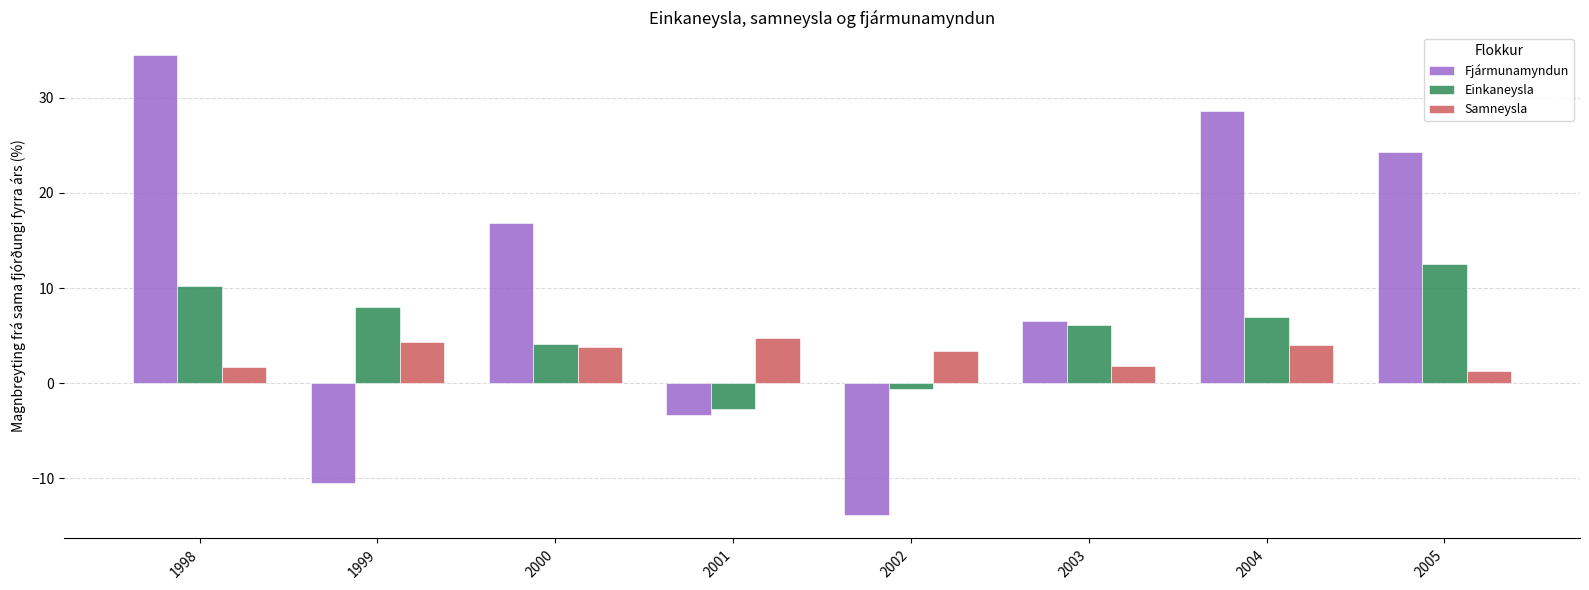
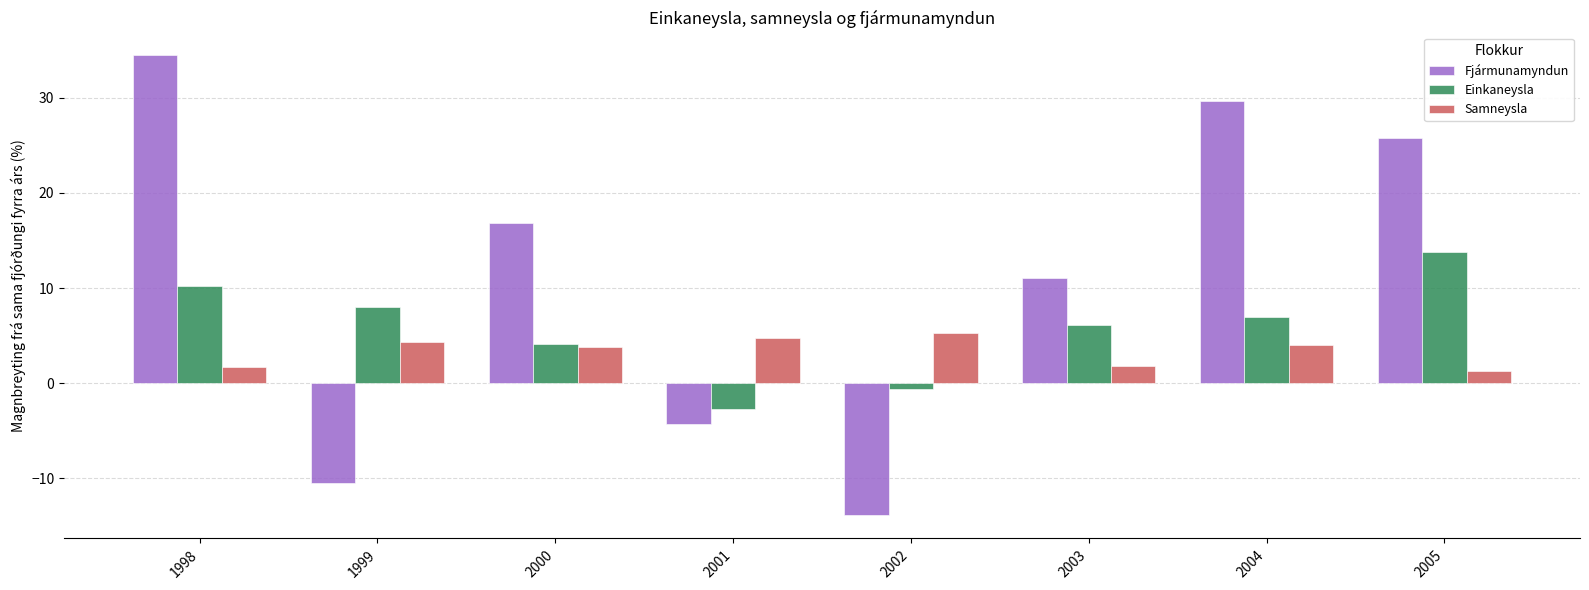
Fjármunamyndun, 2001: -3 -> -4
Samneysla, 2002: 3 -> 5
Fjármunamyndun, 2003: 7 -> 11
Fjármunamyndun, 2004: 29 -> 30
Fjármunamyndun, 2005: 24 -> 26
Einkaneysla, 2005: 13 -> 14
